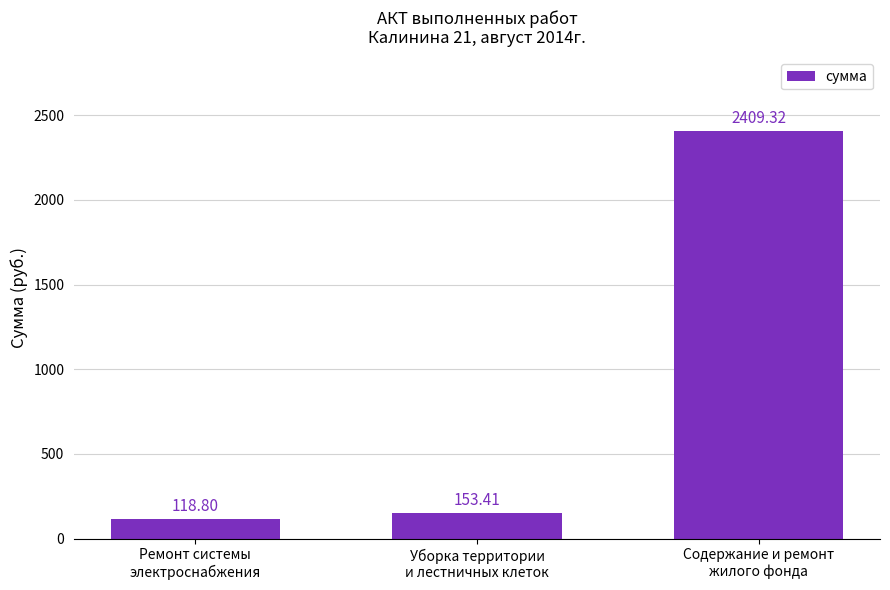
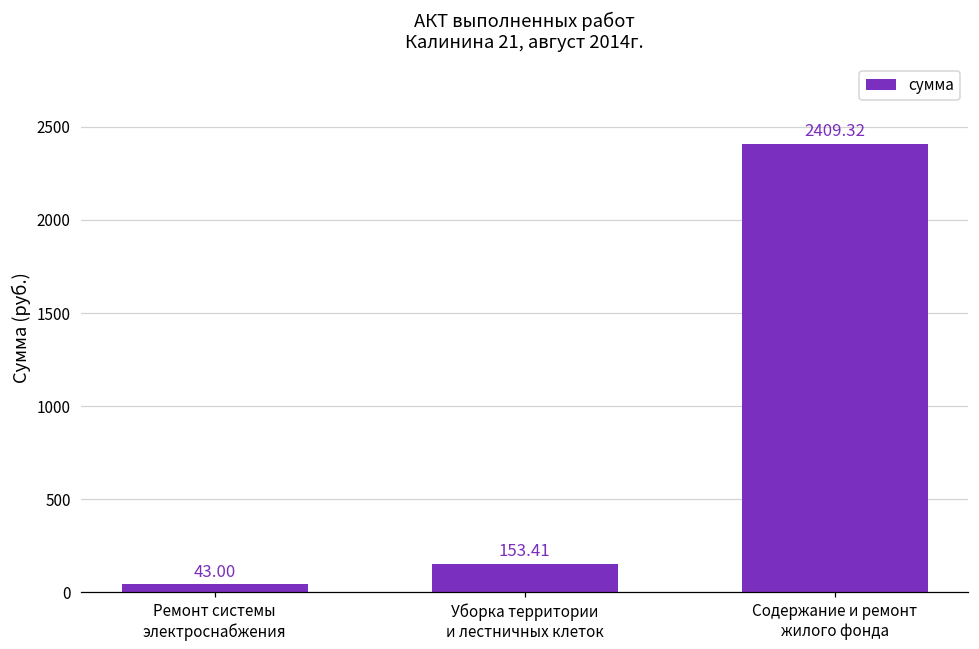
Ремонт системы электроснабжения: 118.80 -> 43.00
